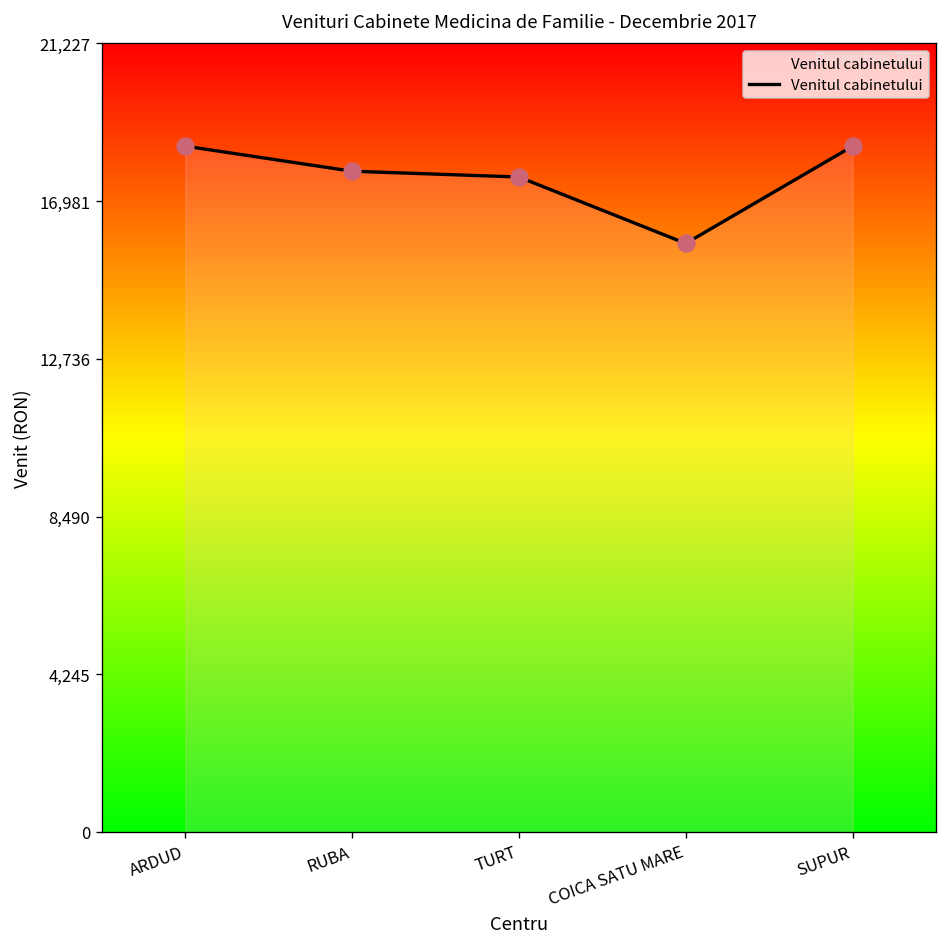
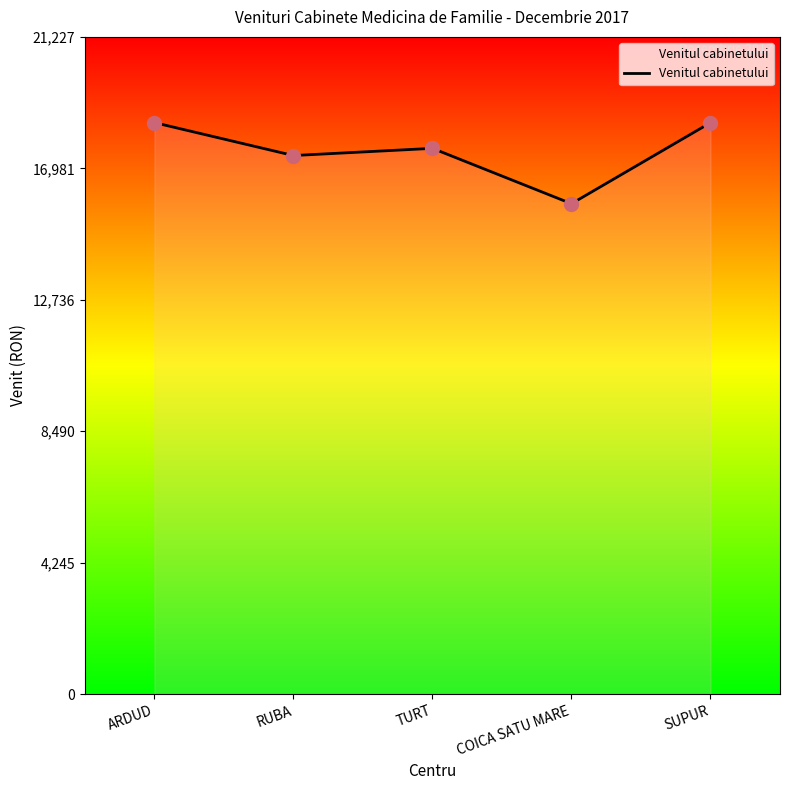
RUBA: 17,800 -> 17,400
